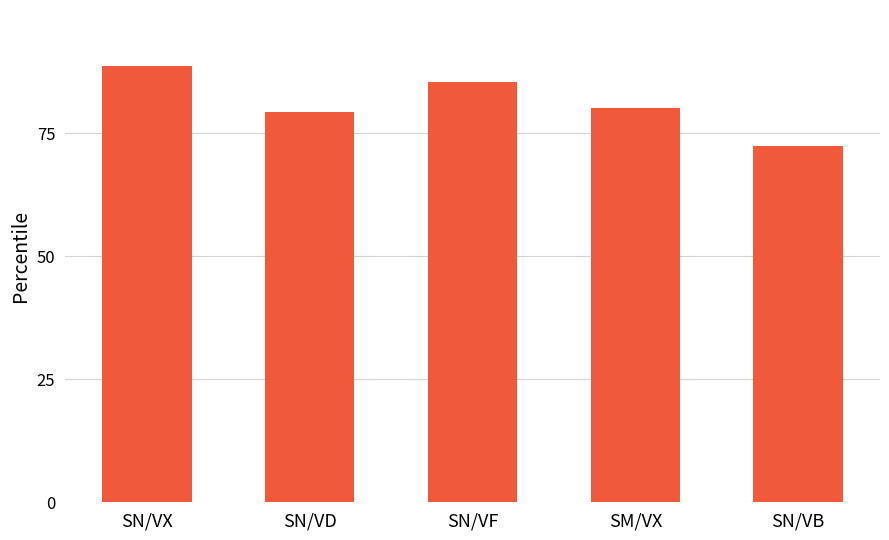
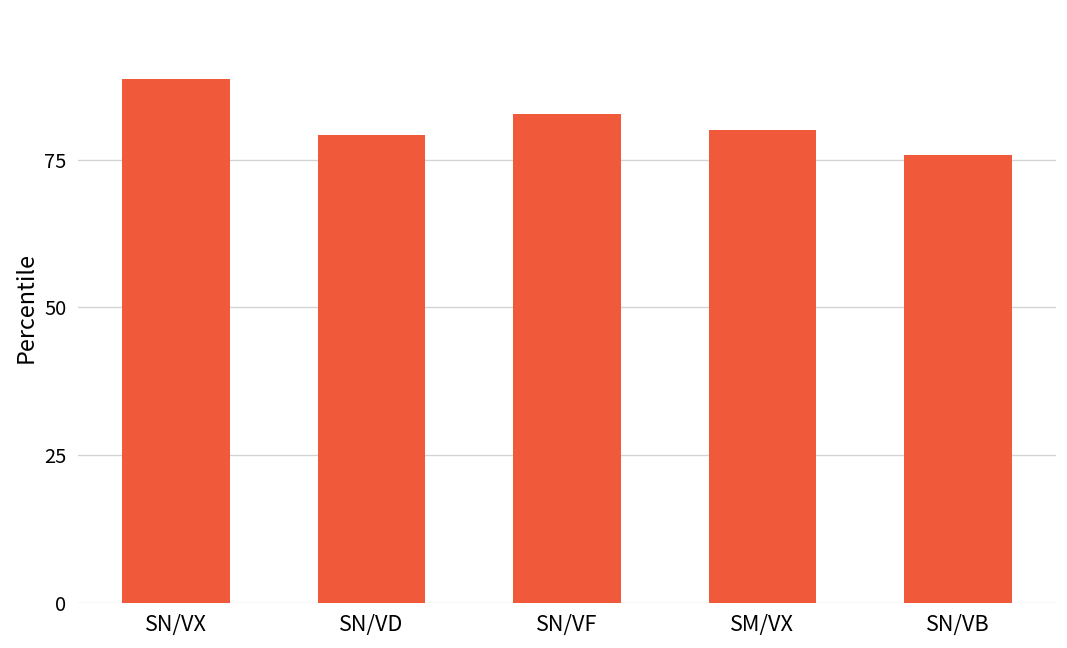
SN/VF: 85 -> 83
SN/VB: 72 -> 76
